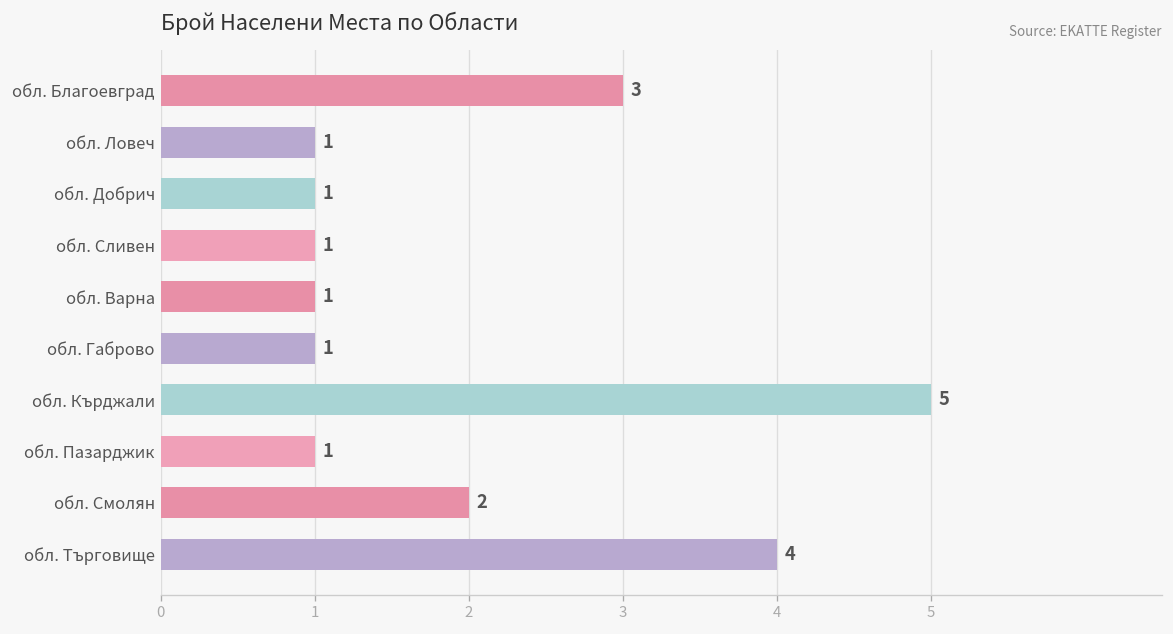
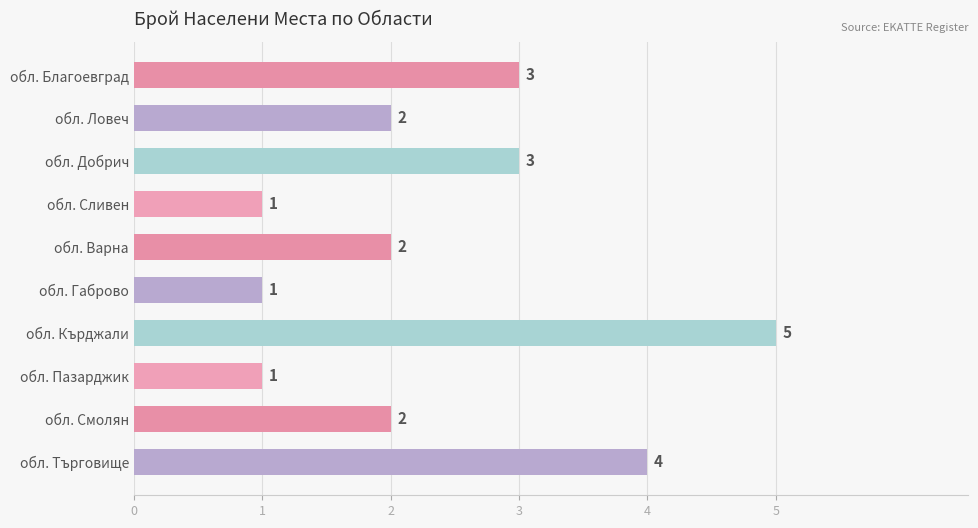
обл. Ловеч: 1 -> 2
обл. Добрич: 1 -> 3
обл. Варна: 1 -> 2
